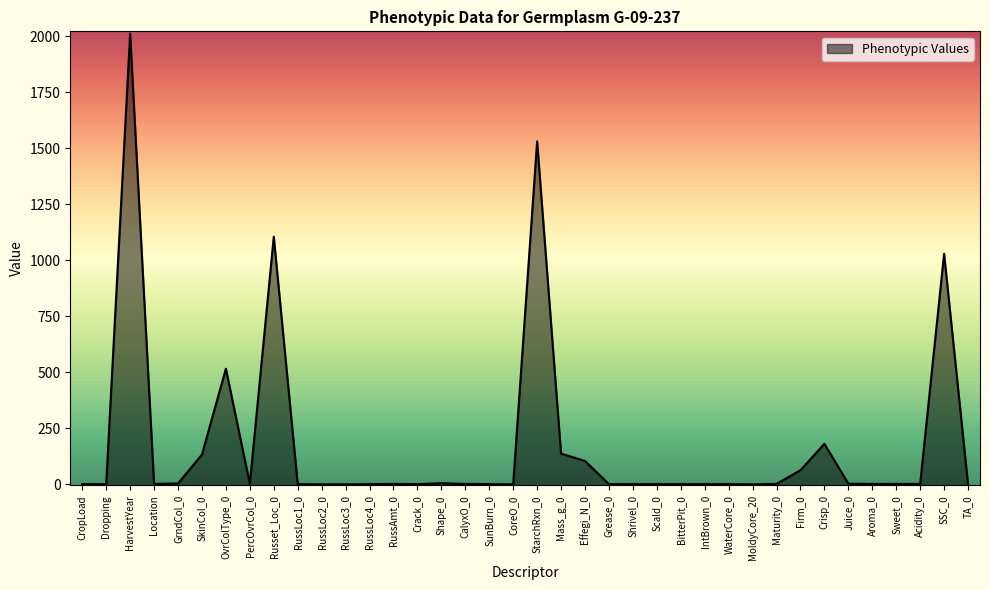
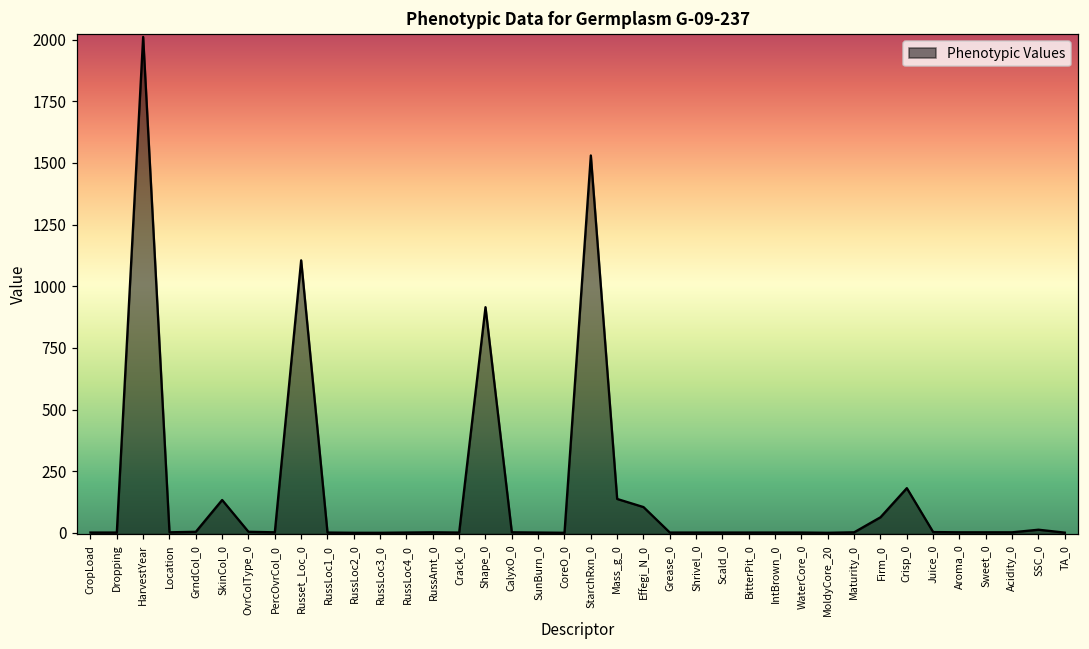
OvrColType_0: 520 -> 0
Shape_0: 10 -> 920
SSC_0: 1030 -> 10
